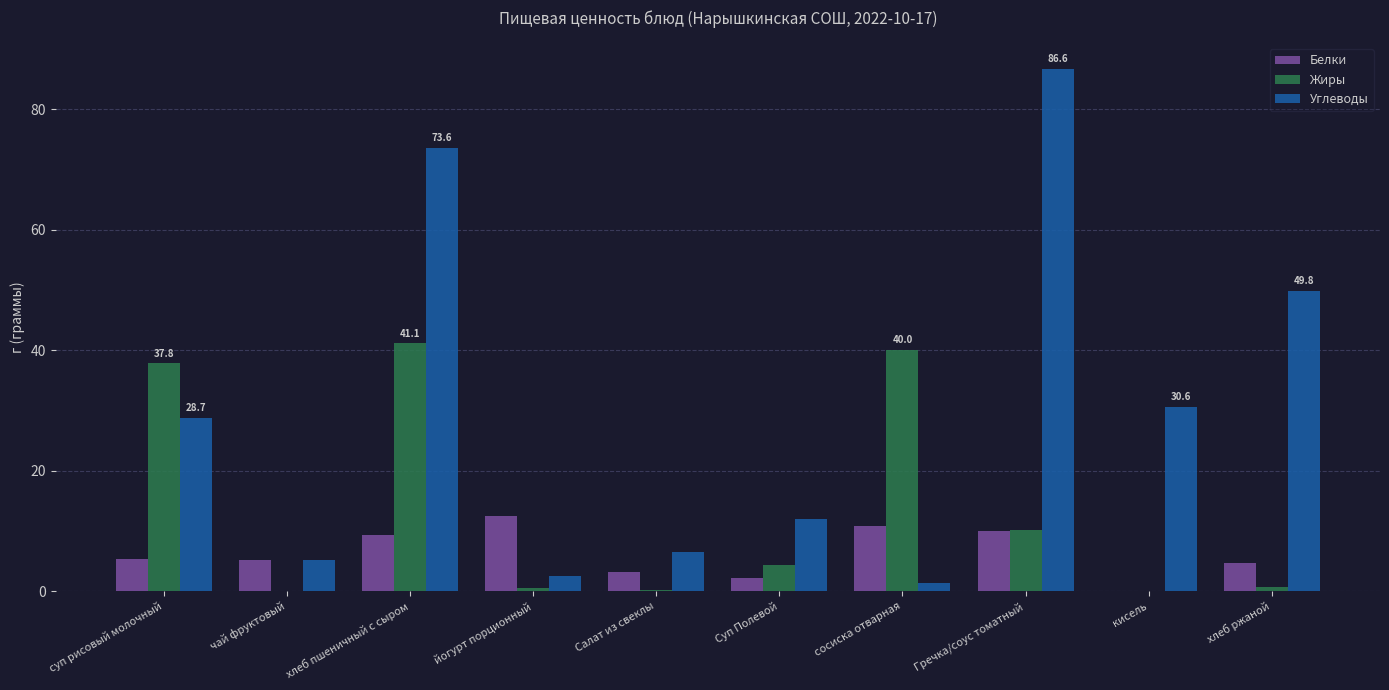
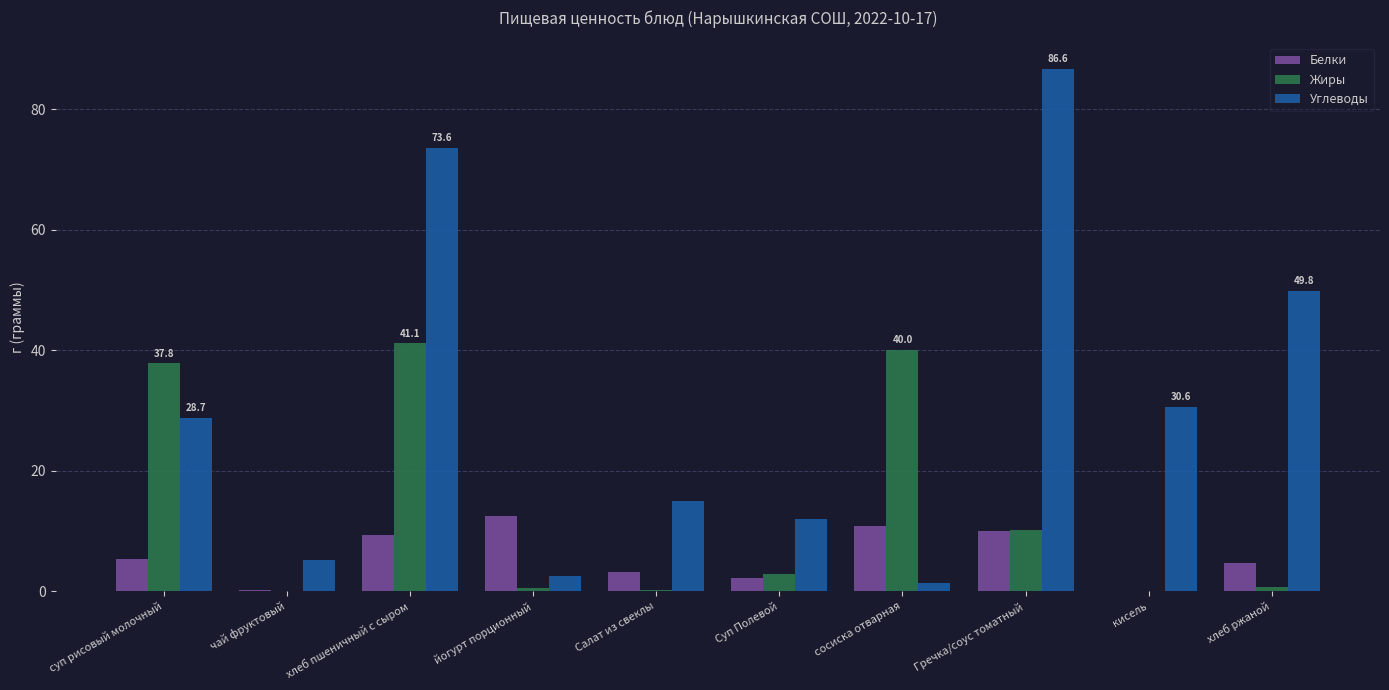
Белки, чай фруктовый: 5 -> 0
Углеводы, Салат из свеклы: 7 -> 15
Жиры, Суп Полевой: 4 -> 3
